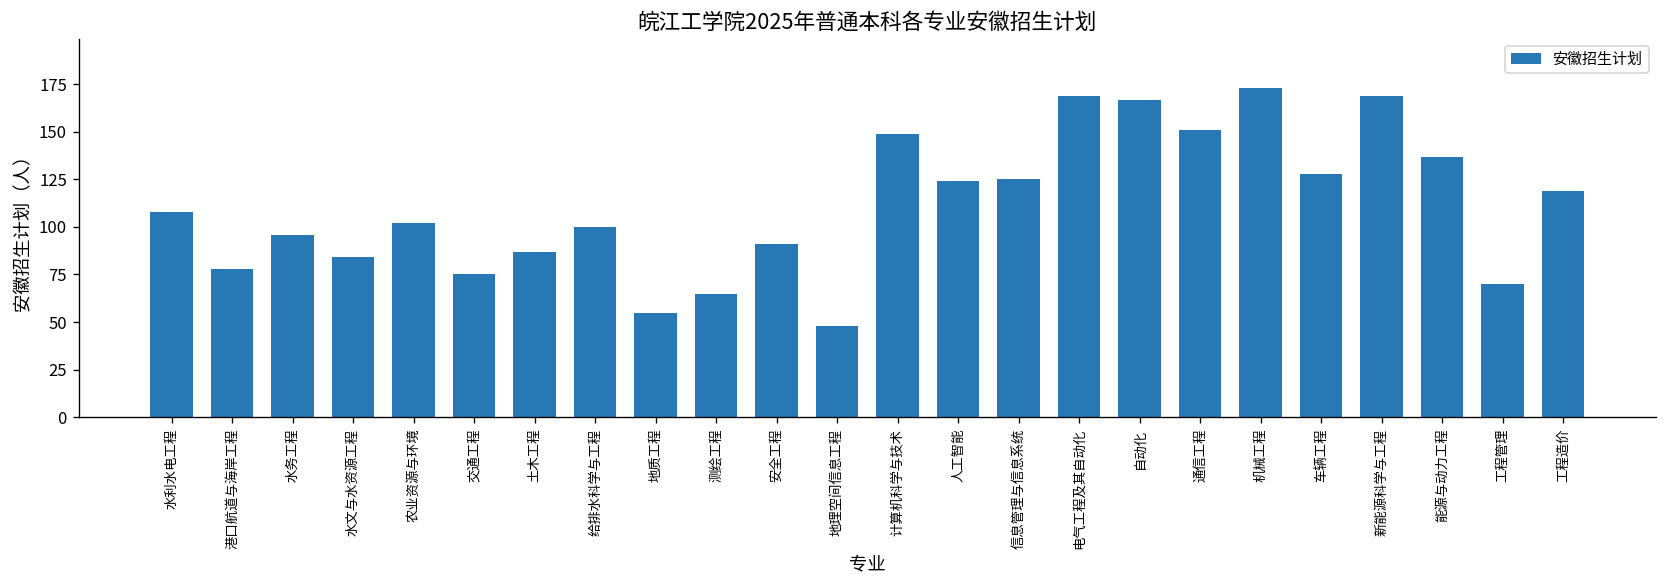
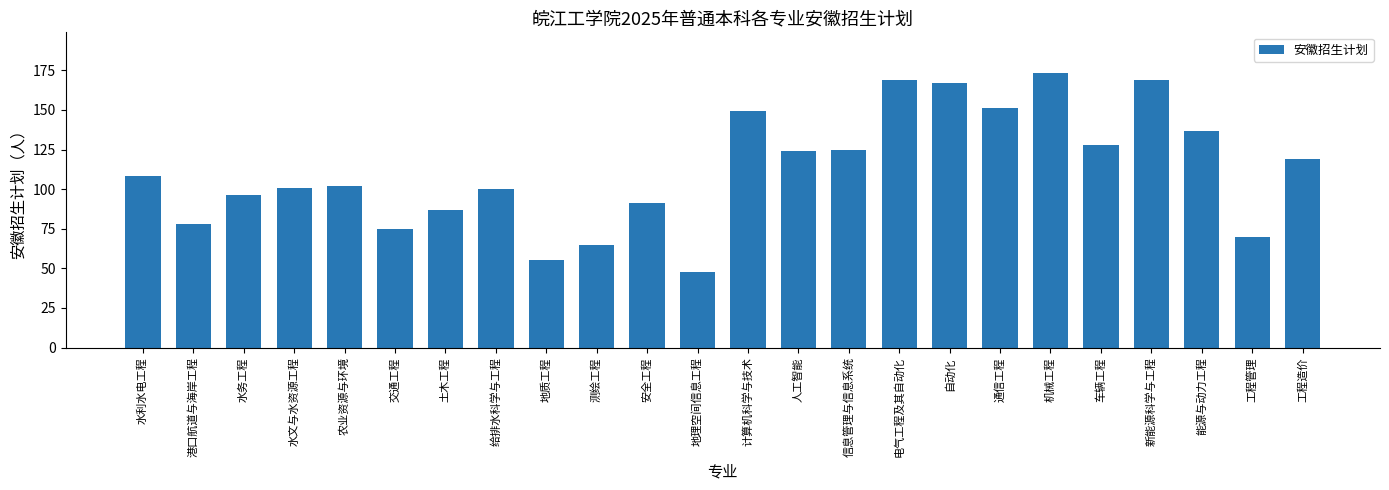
水文与水资源工程: 84 -> 101
